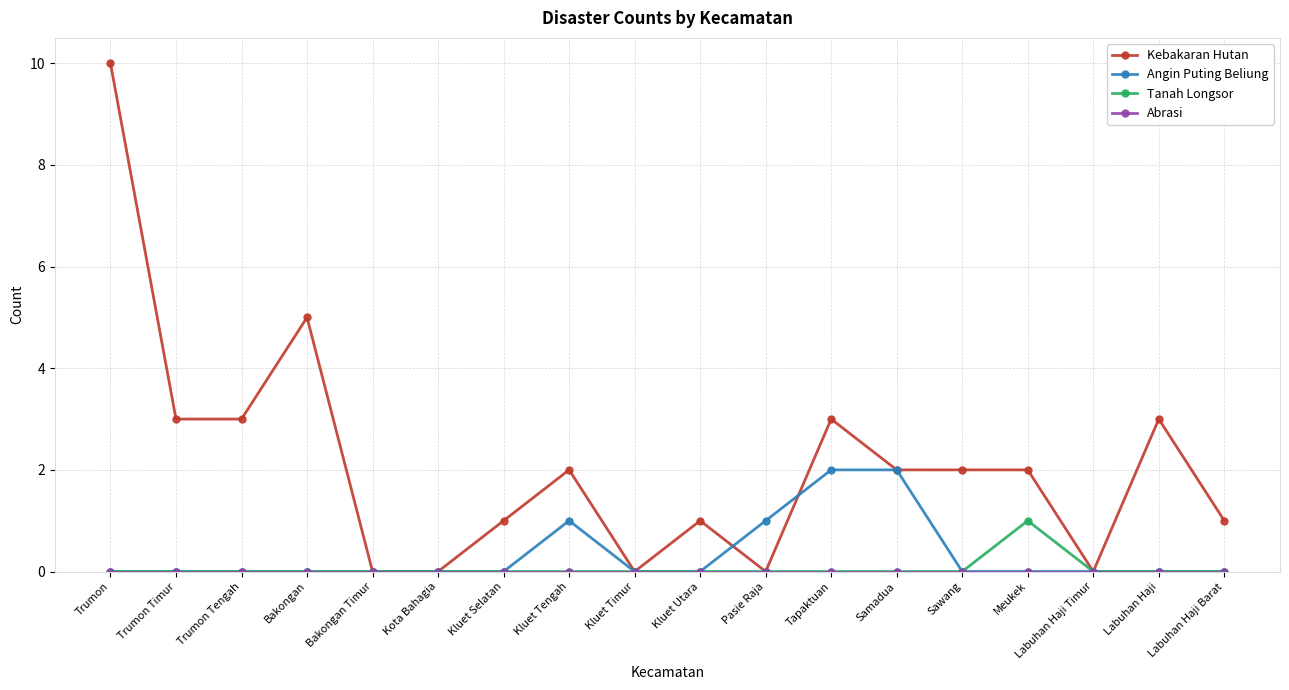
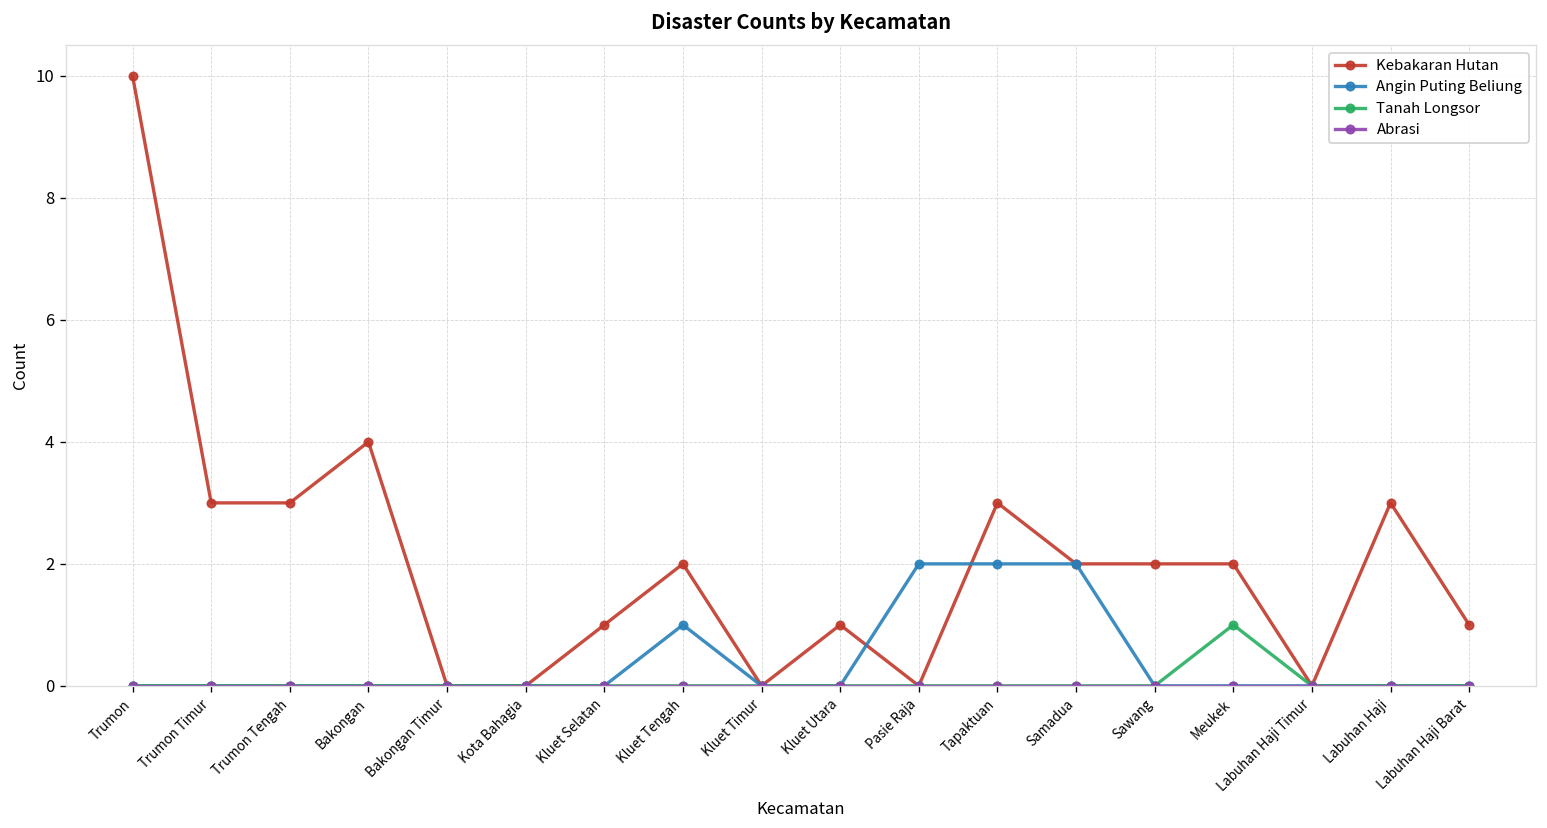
Kebakaran Hutan, Bakongan: 5 -> 4
Angin Puting Beliung, Pasie Raja: 1 -> 2
